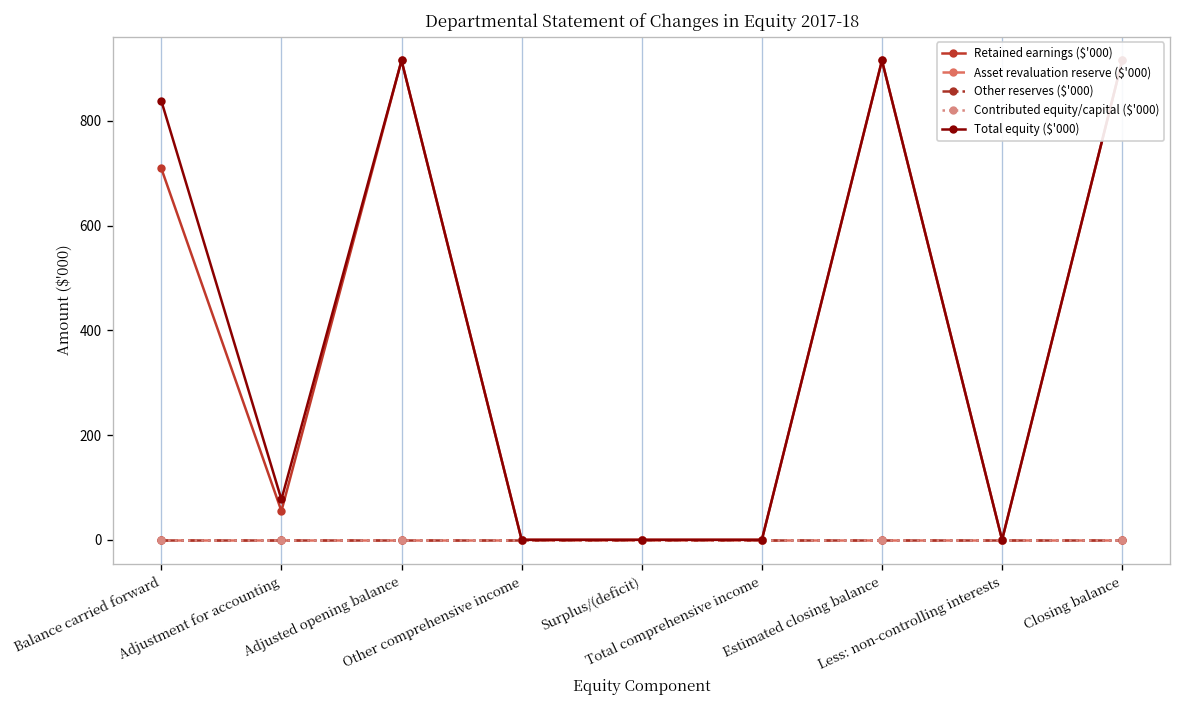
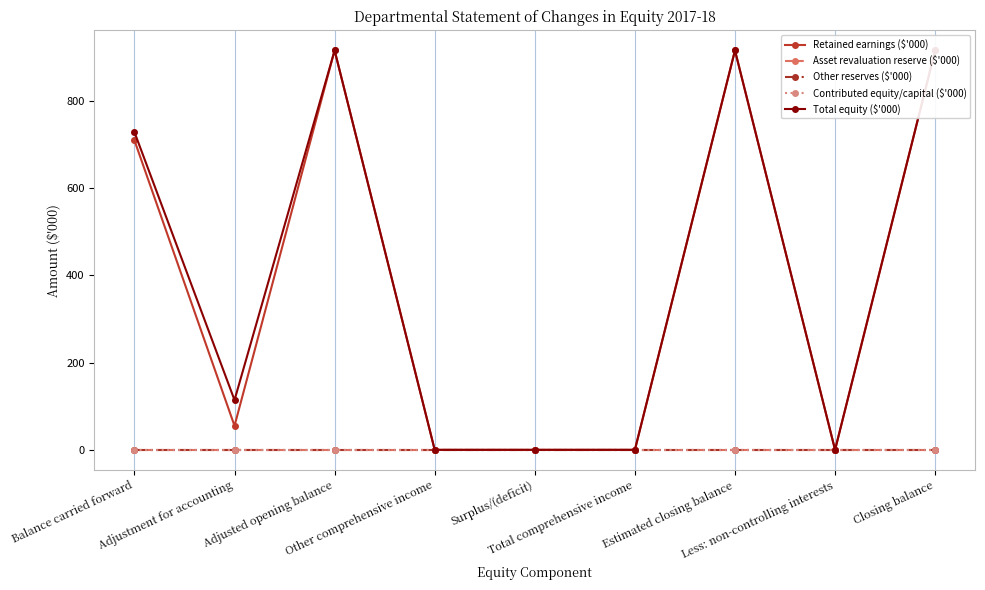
Total equity ($'000), Balance carried forward: 840 -> 730
Total equity ($'000), Adjustment for accounting: 80 -> 110
